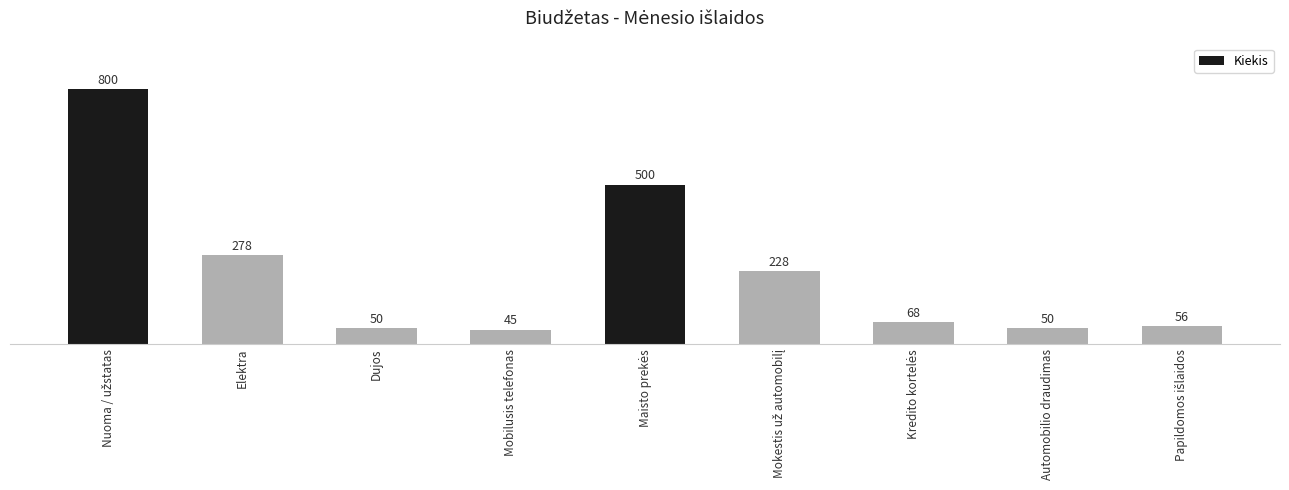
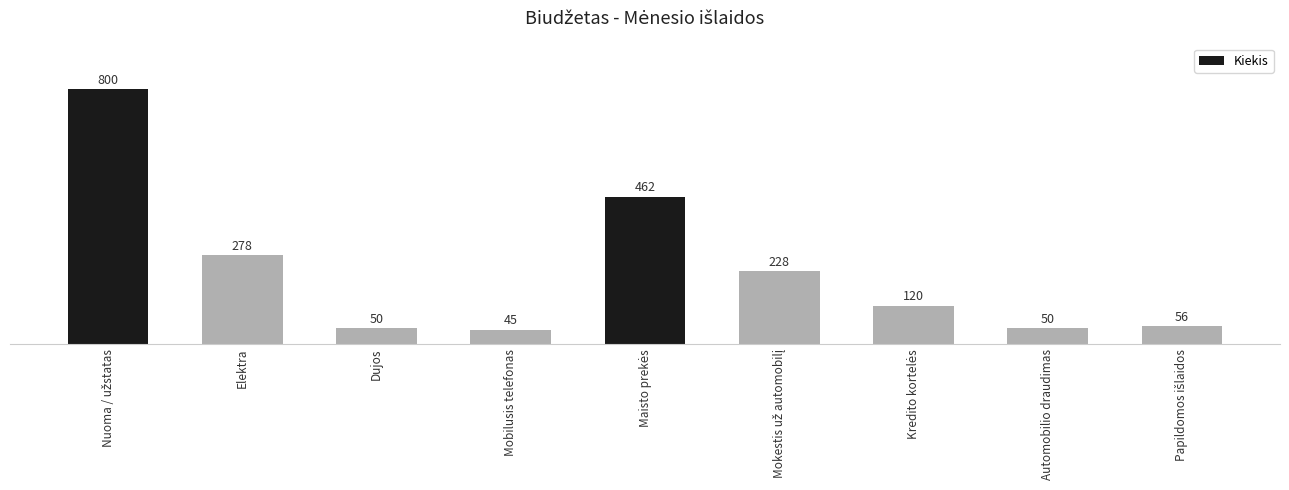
Maisto prekės: 500 -> 462
Kredito kortelės: 68 -> 120
